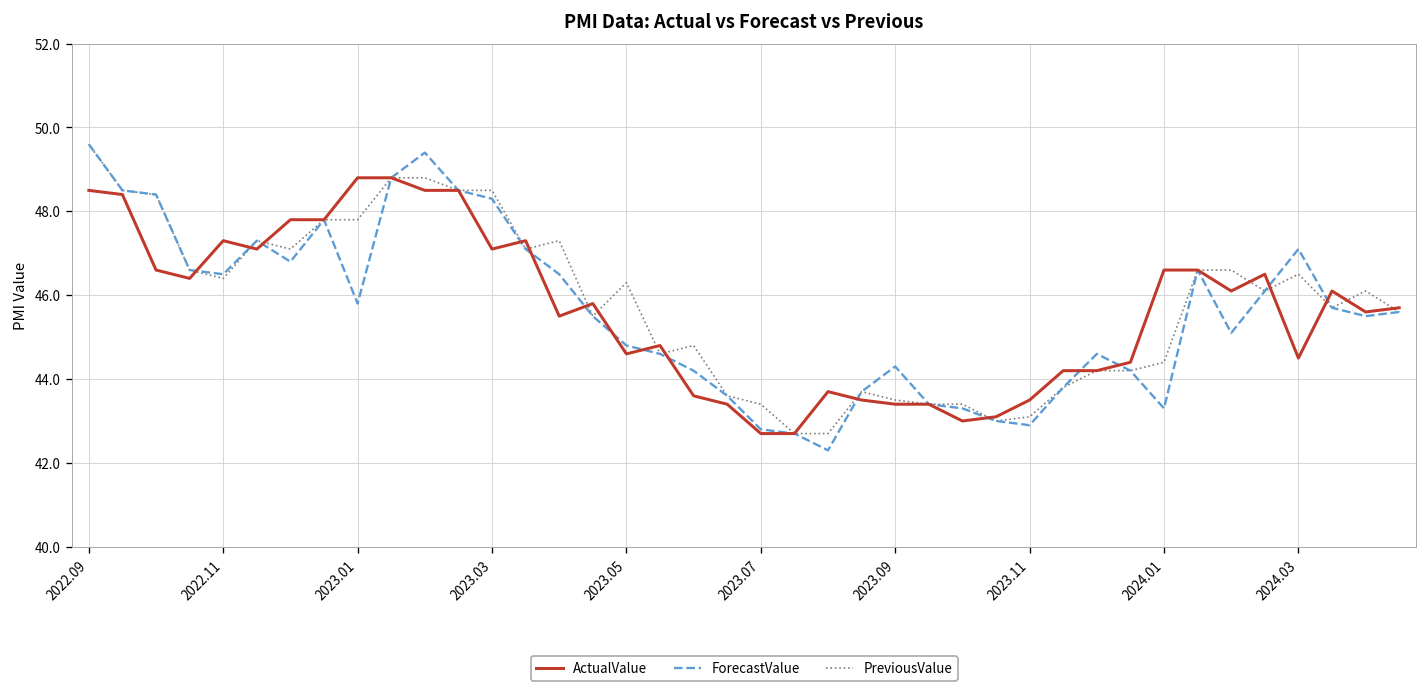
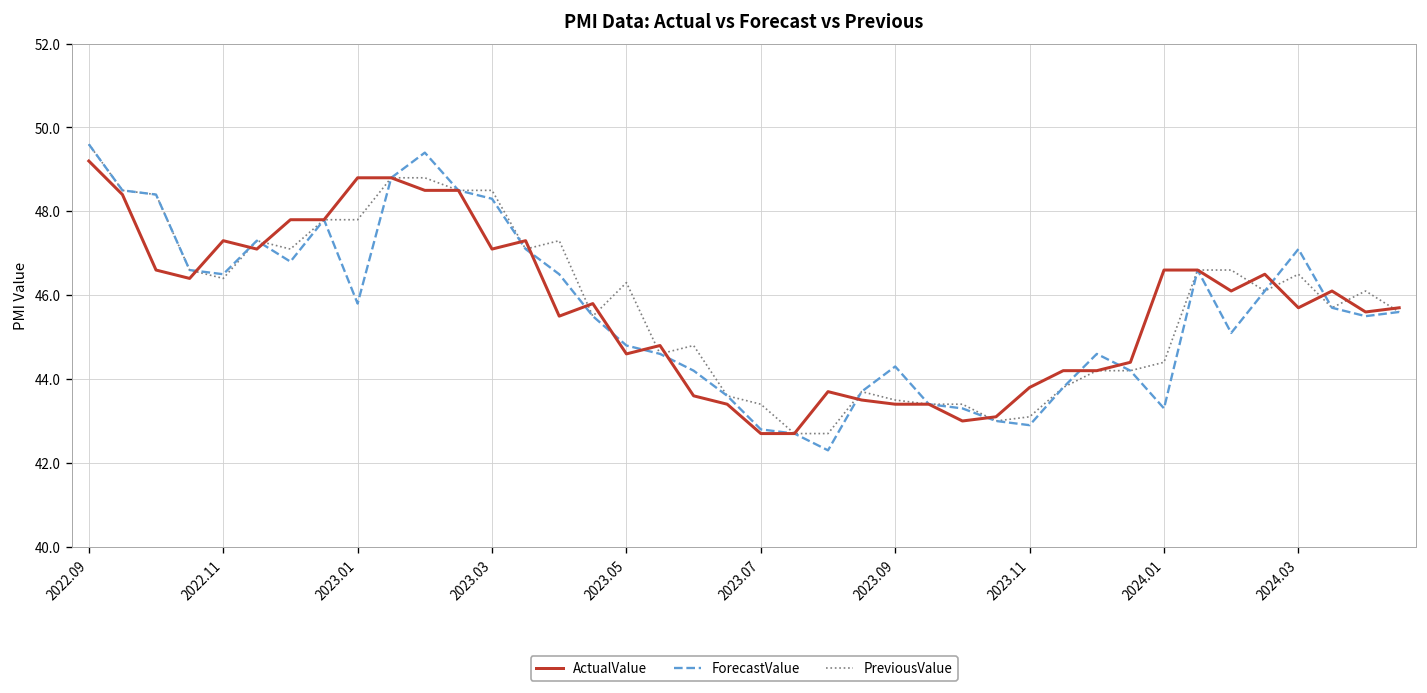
ActualValue, 2022.09: 48.5 -> 49.2
ActualValue, 2023.11: 43.5 -> 43.8
ActualValue, 2024.03: 44.5 -> 45.7
